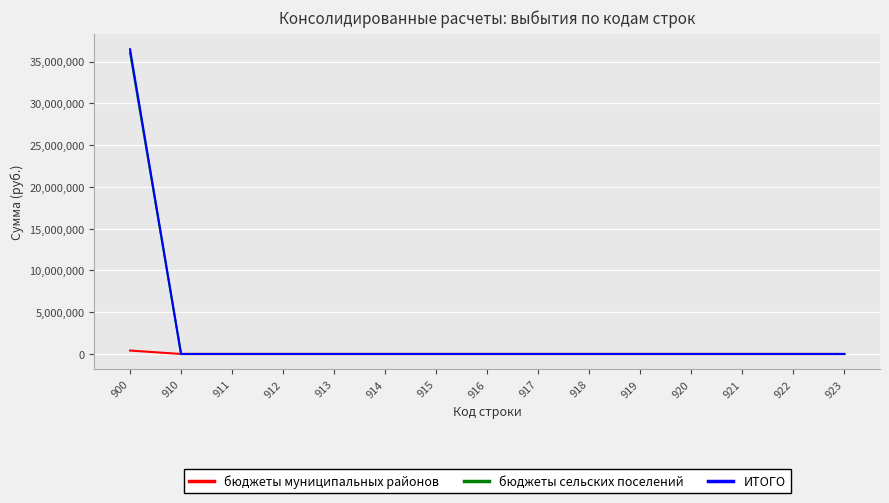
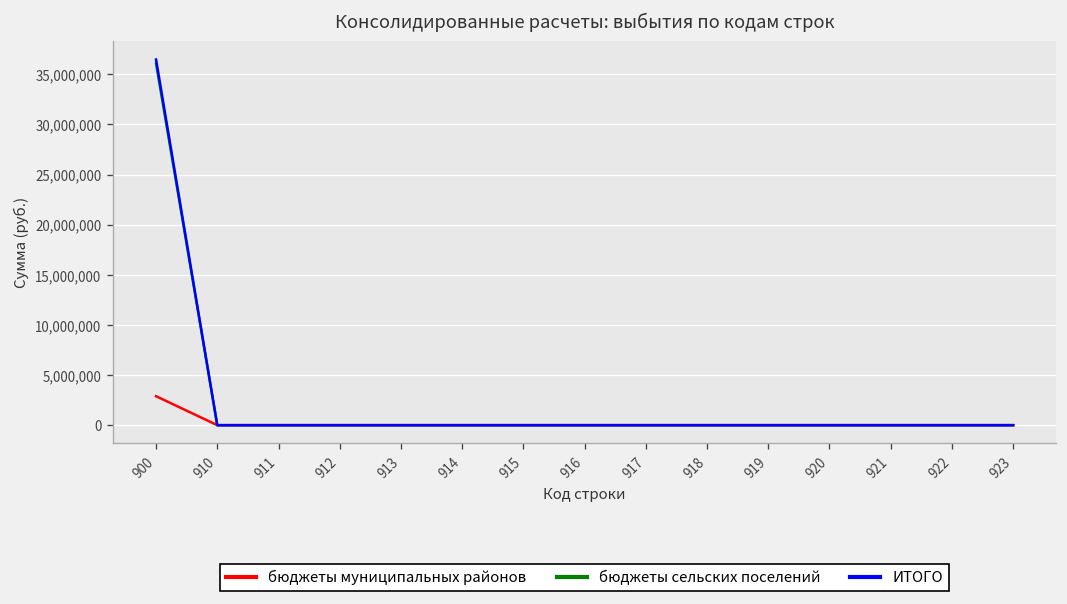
бюджеты муниципальных районов, 900: 0 -> 3,000,000
